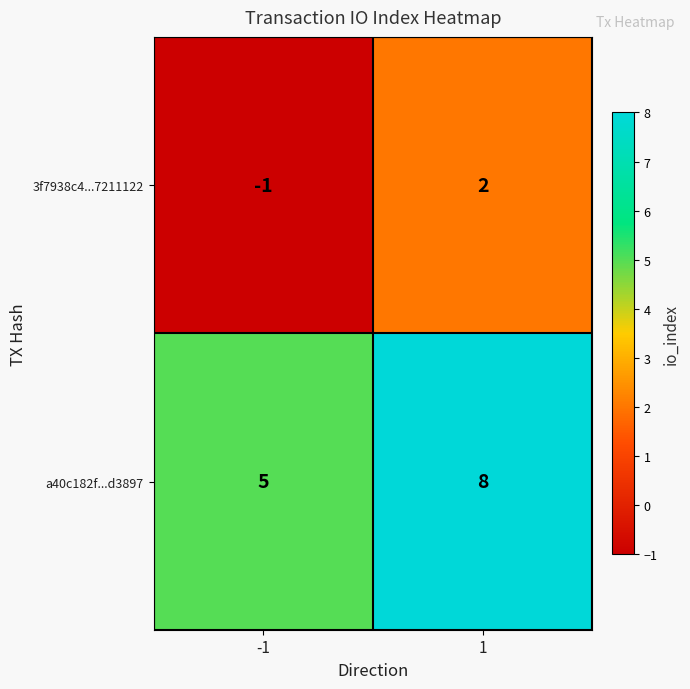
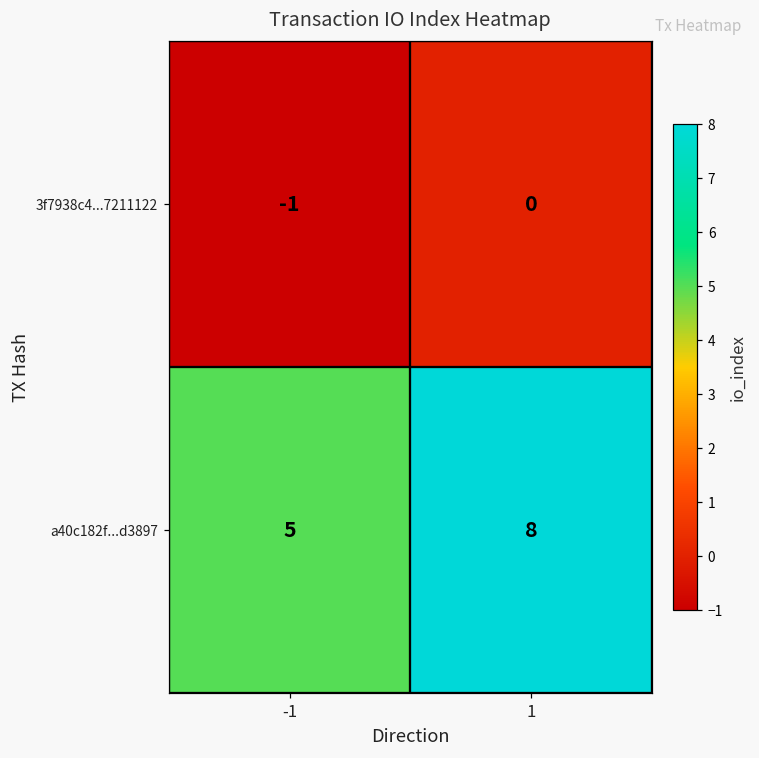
3f7938c4...7211122, 1: 2 -> 0
